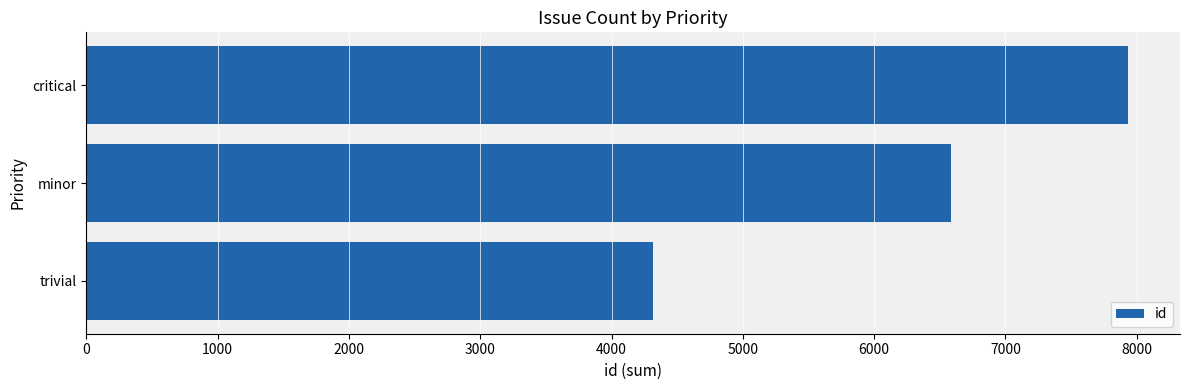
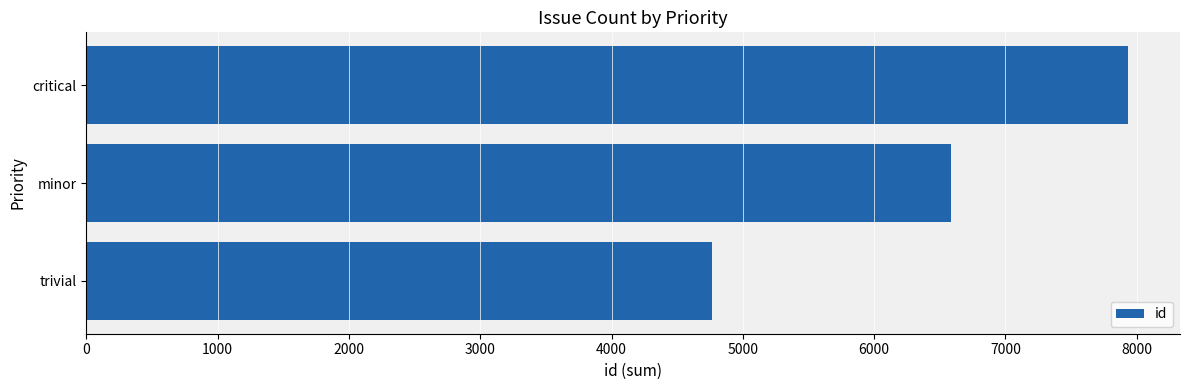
trivial: 4320 -> 4770
